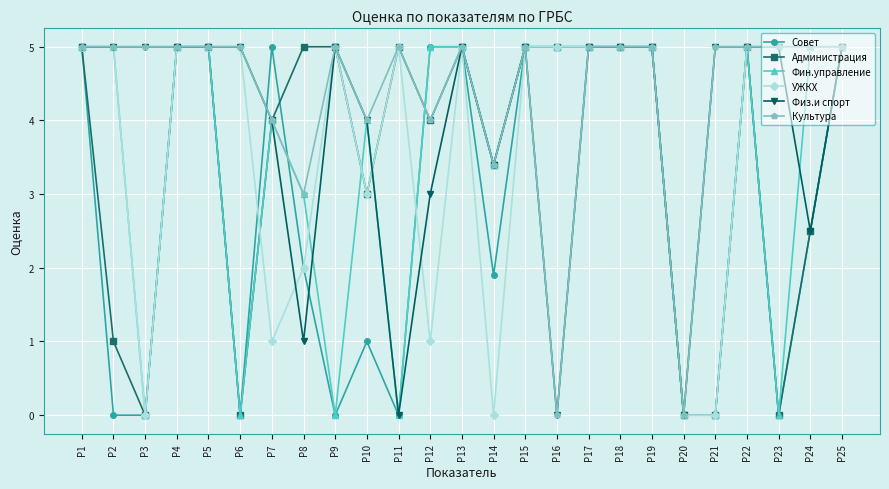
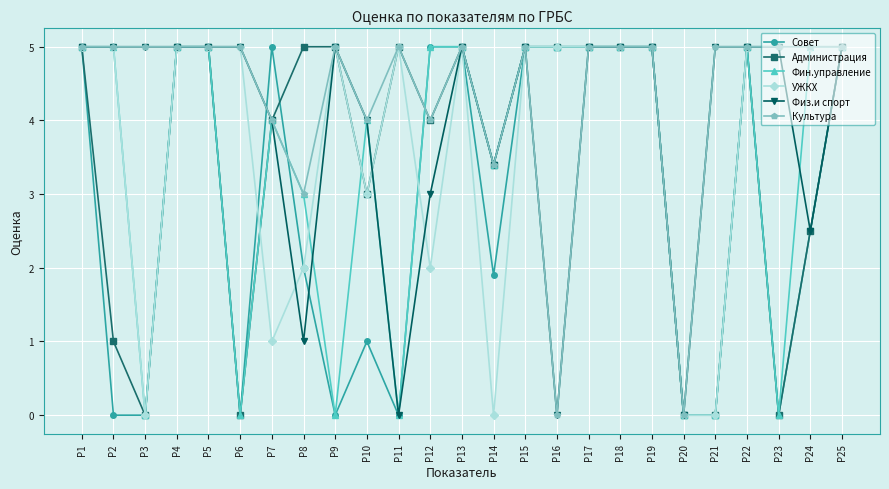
УЖКХ, Р12: 1 -> 2
